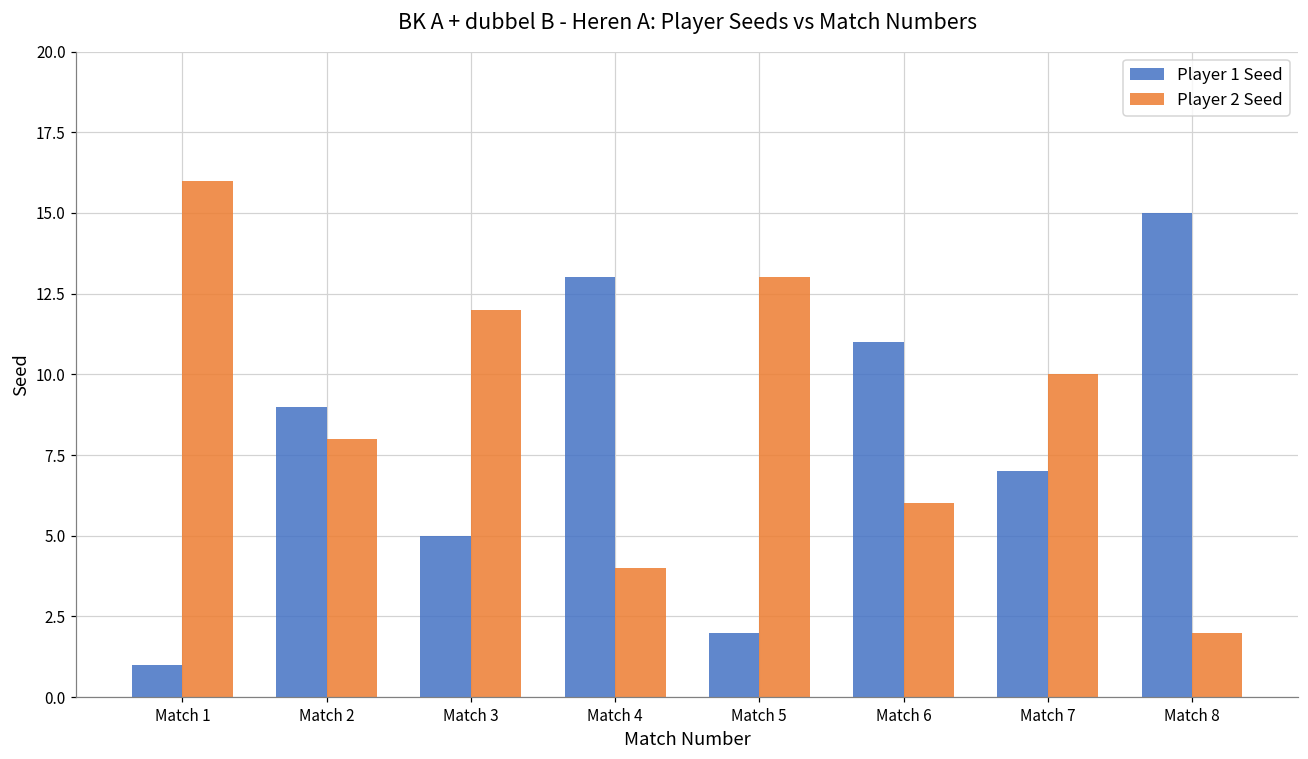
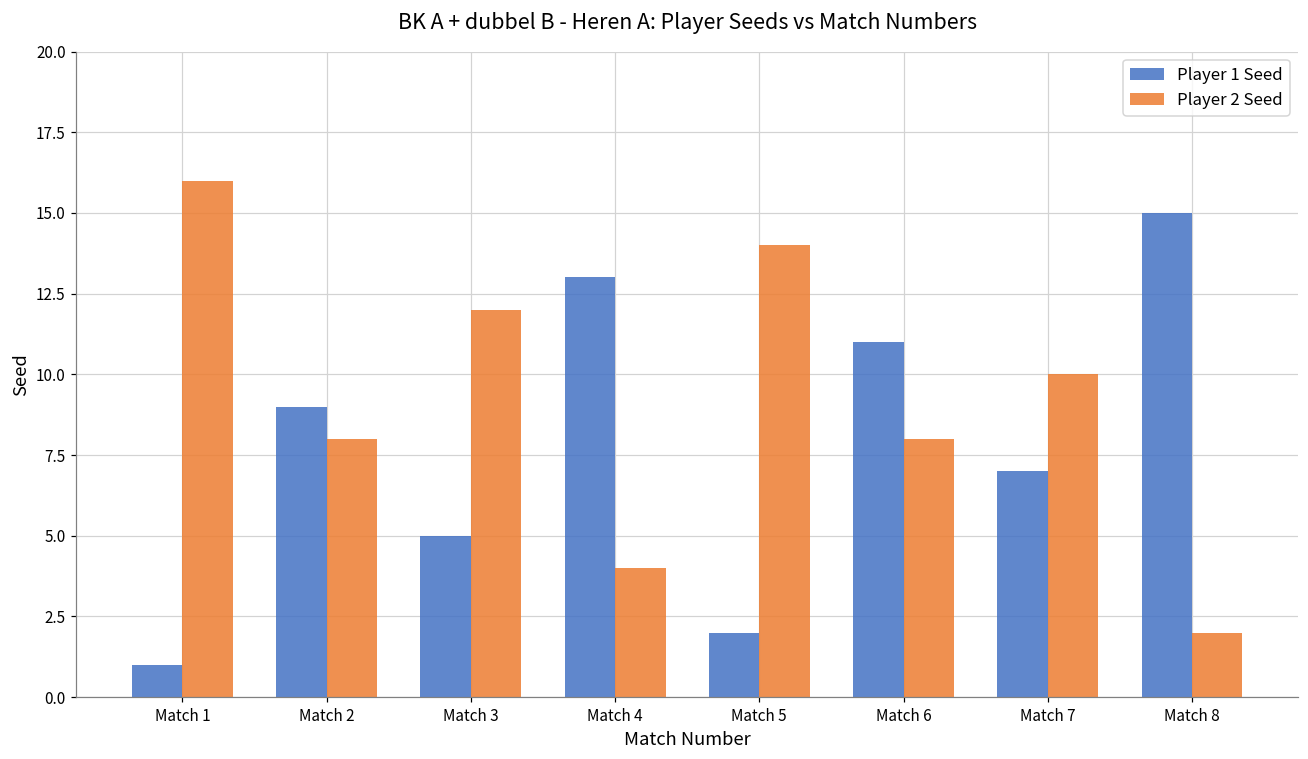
Player 2 Seed, Match 5: 13 -> 14
Player 2 Seed, Match 6: 6 -> 8
